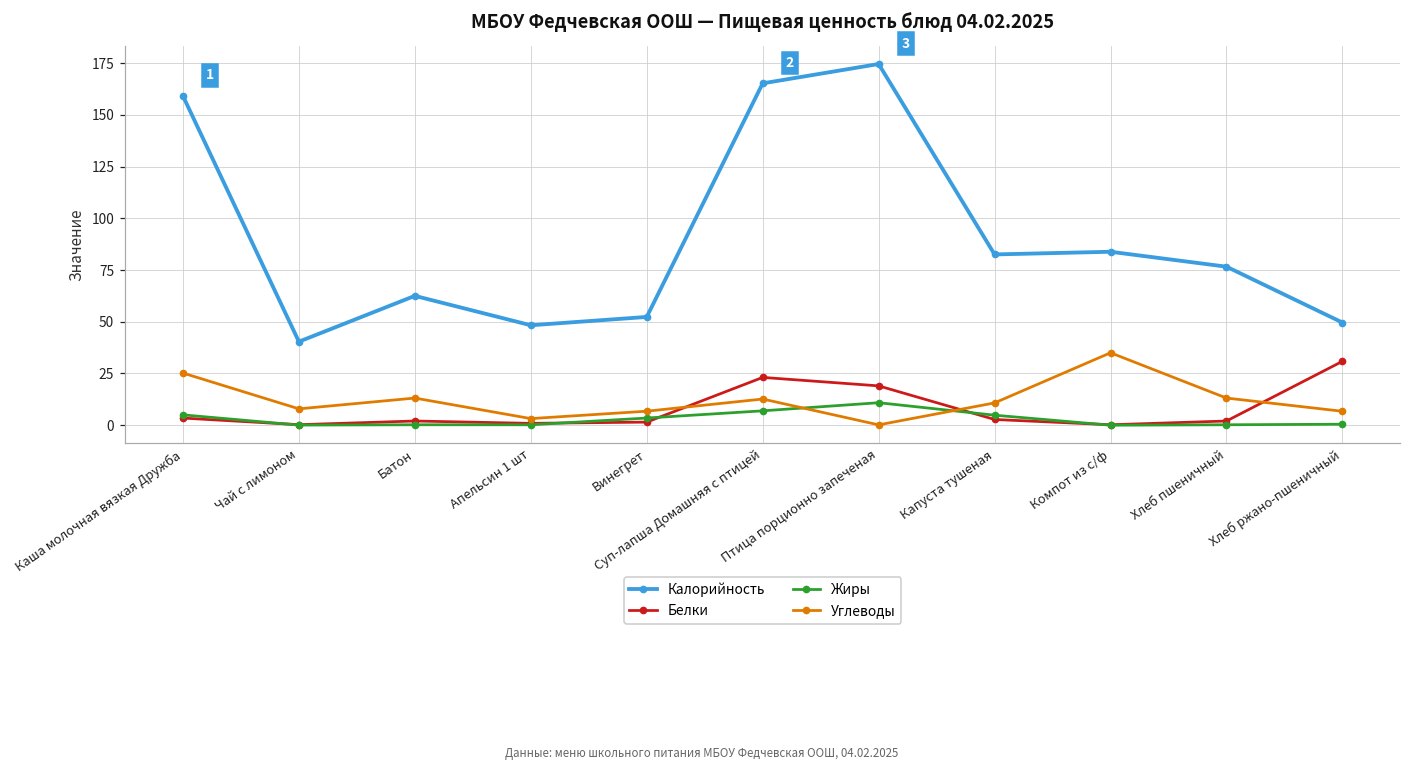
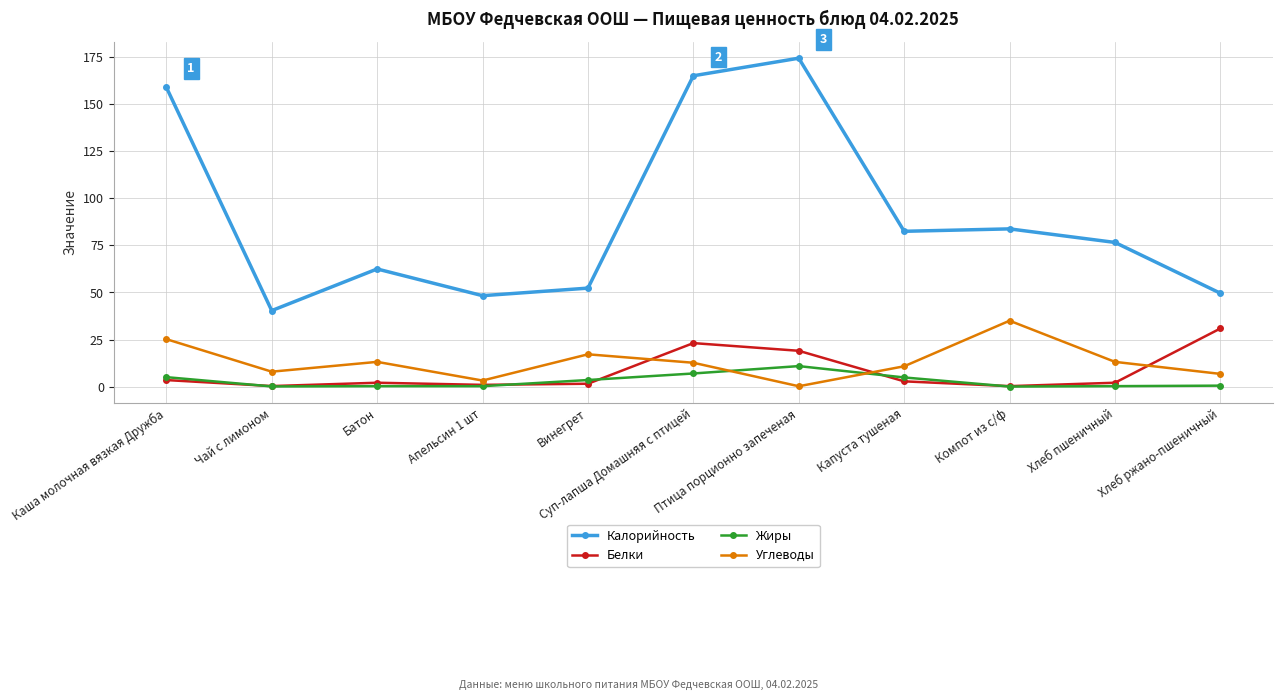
Углеводы, Винегрет: 7 -> 17
